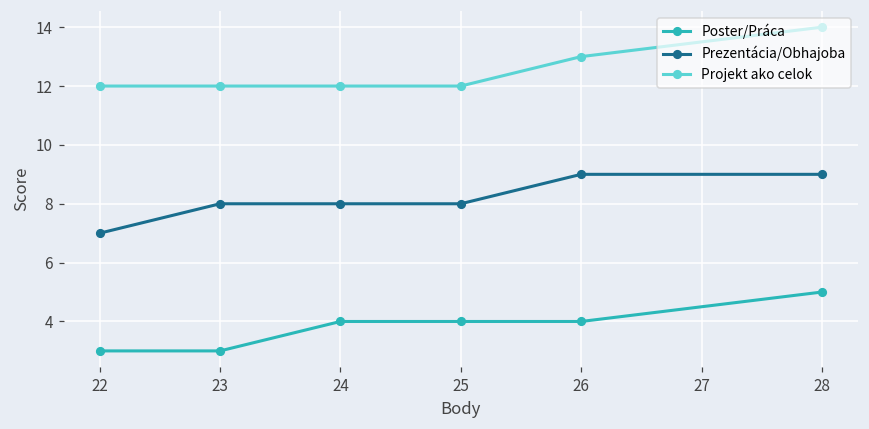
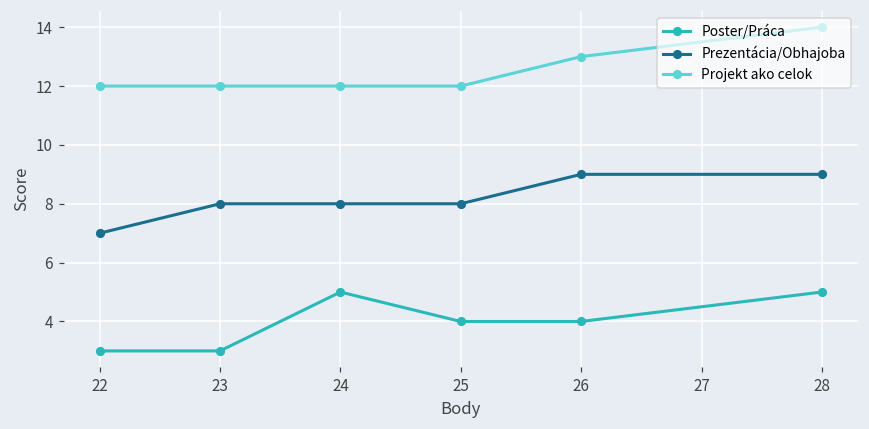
Poster/Práca, 24: 4 -> 5
